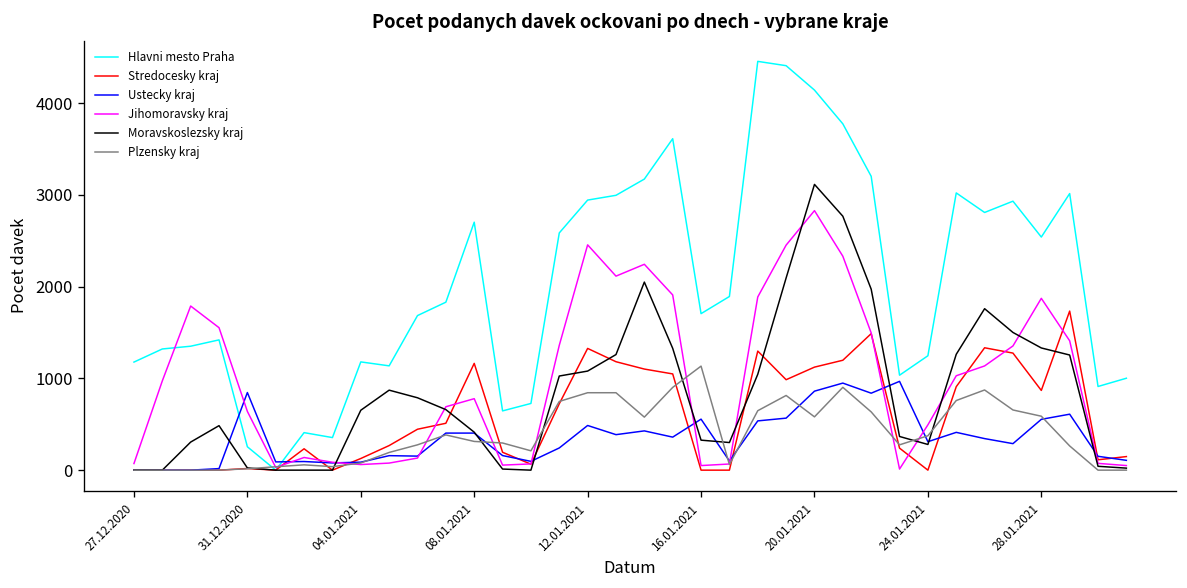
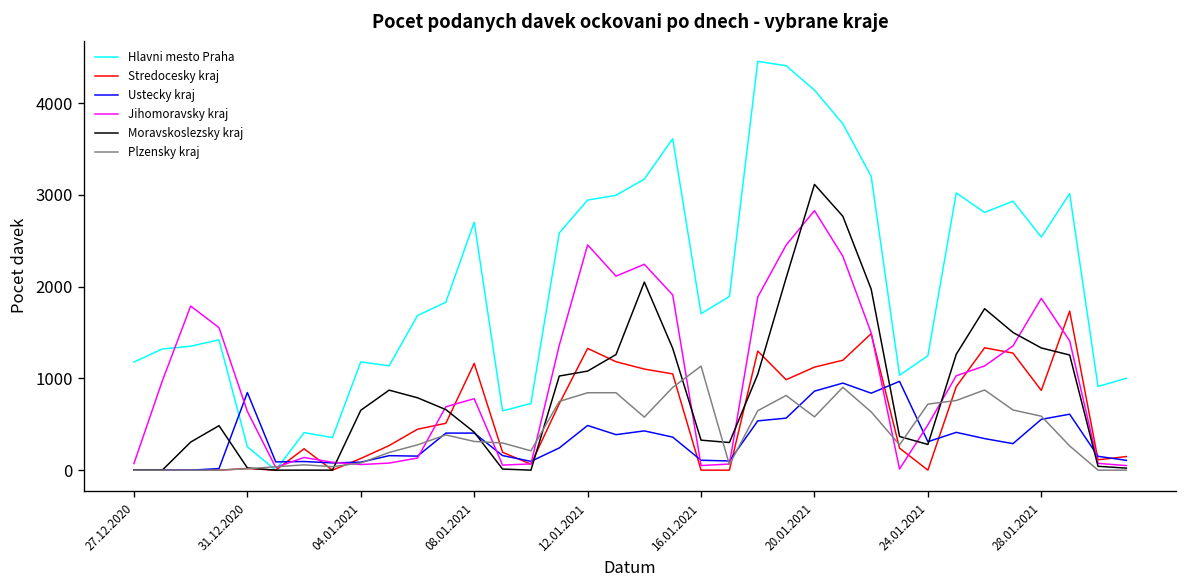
Ustecky kraj, 16.01.2021: 600 -> 100
Plzensky kraj, 24.01.2021: 400 -> 700
